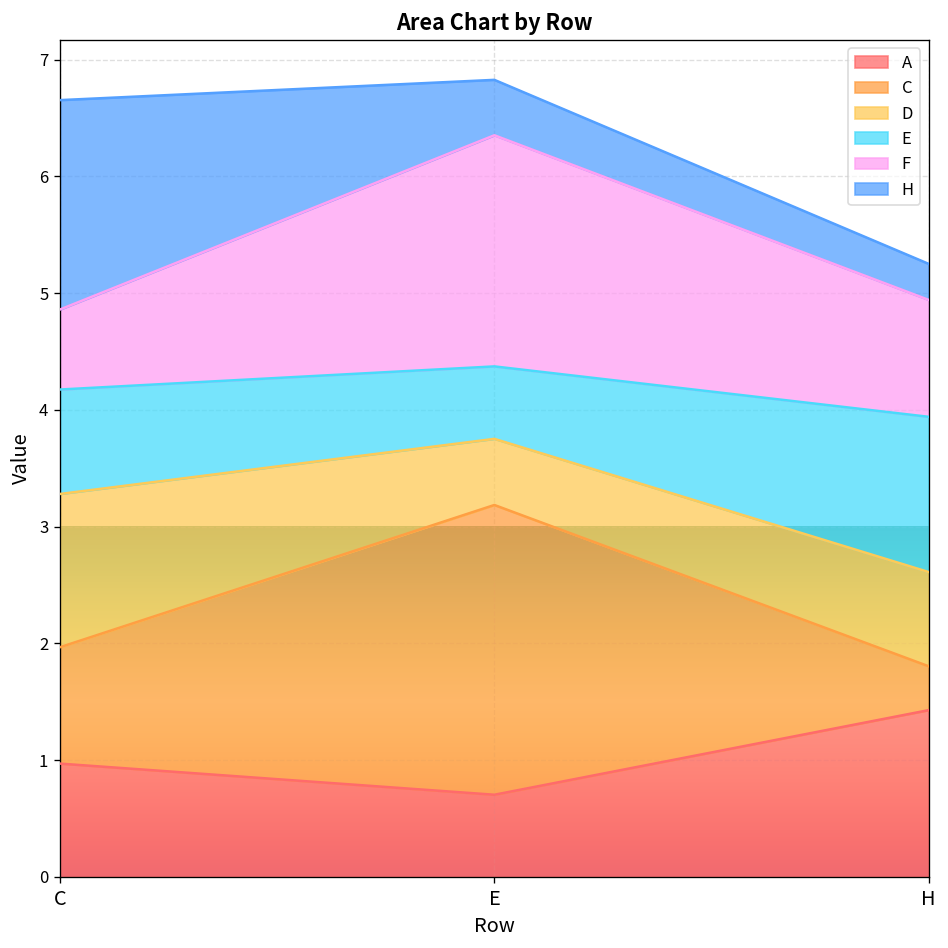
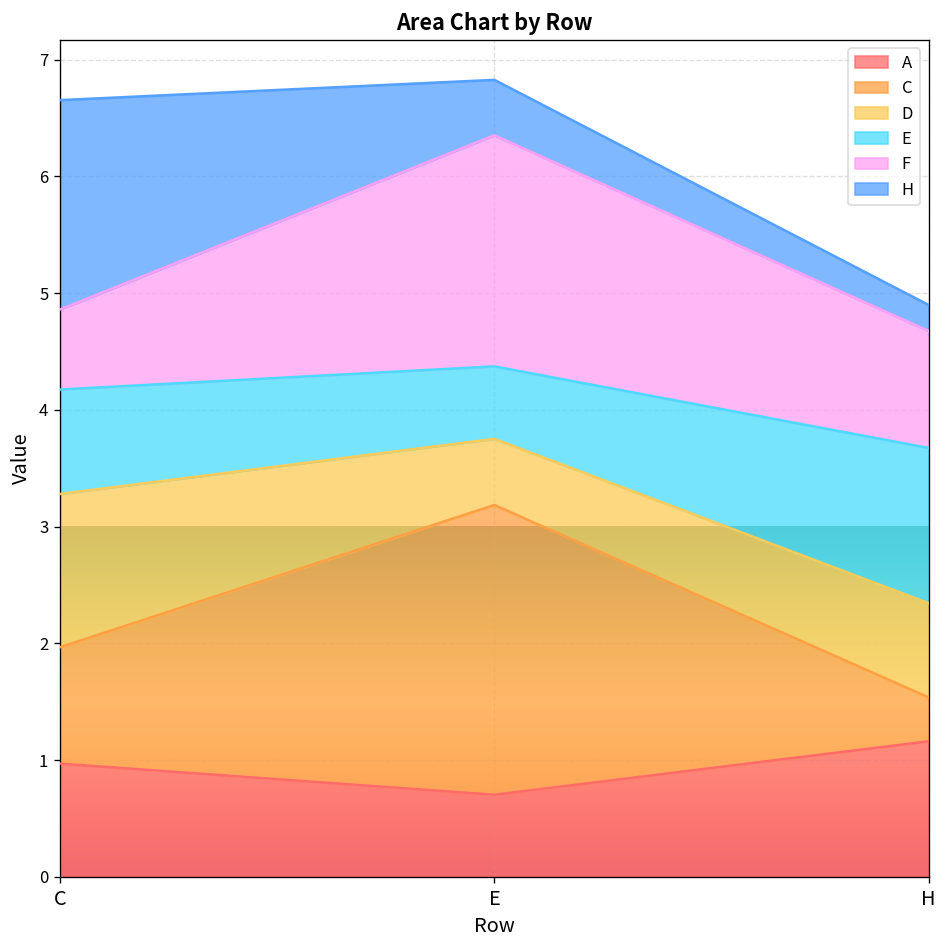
A, H: 1.4 -> 1.2
H, H: 0.3 -> 0.2
